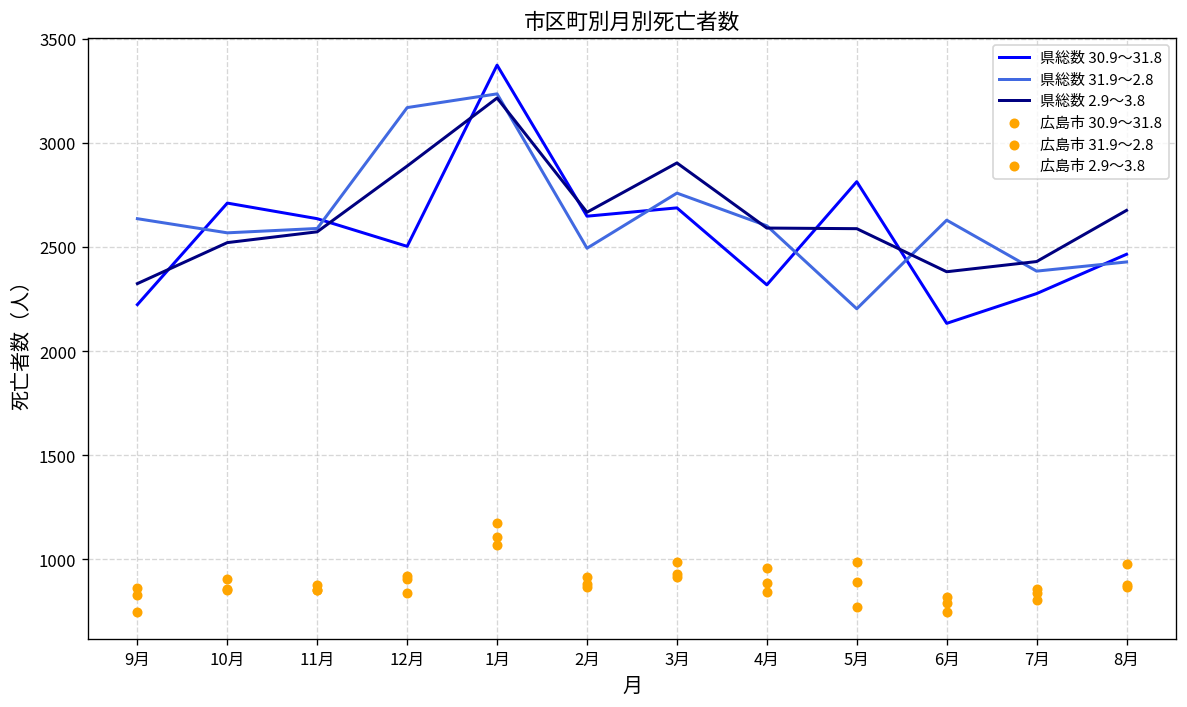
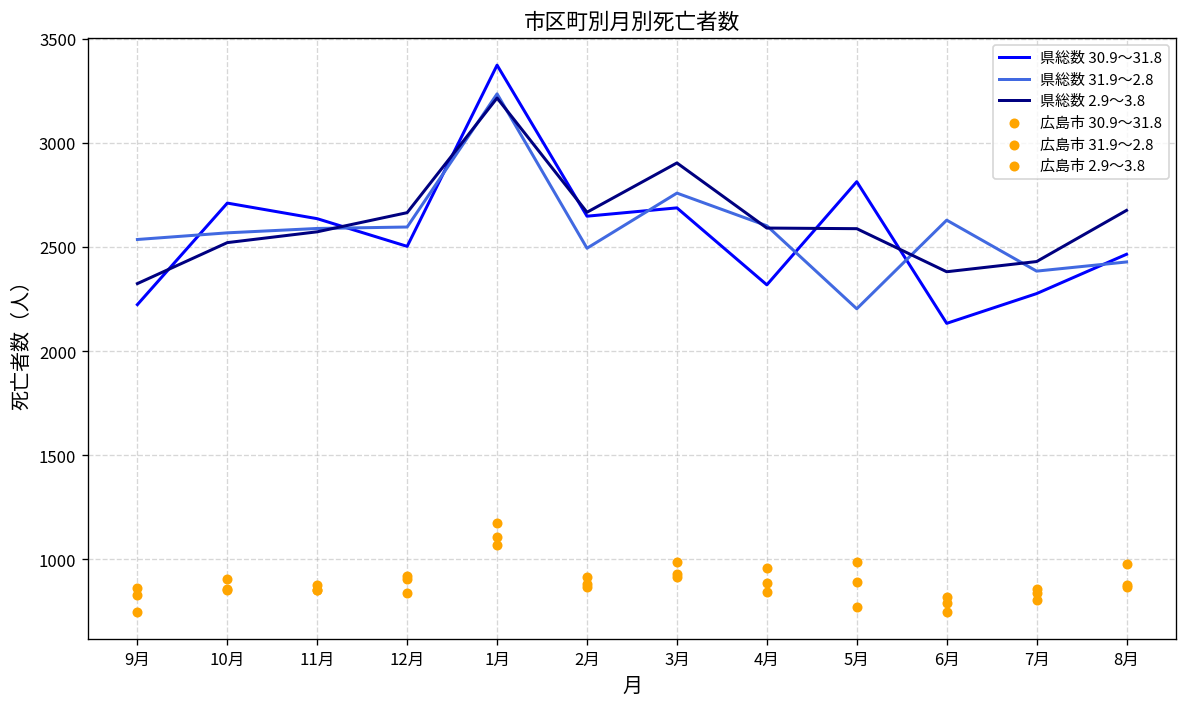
県総数 31.9～2.8, 9月: 2640 -> 2540
県総数 31.9～2.8, 12月: 3170 -> 2600
県総数 2.9～3.8, 12月: 2890 -> 2670
